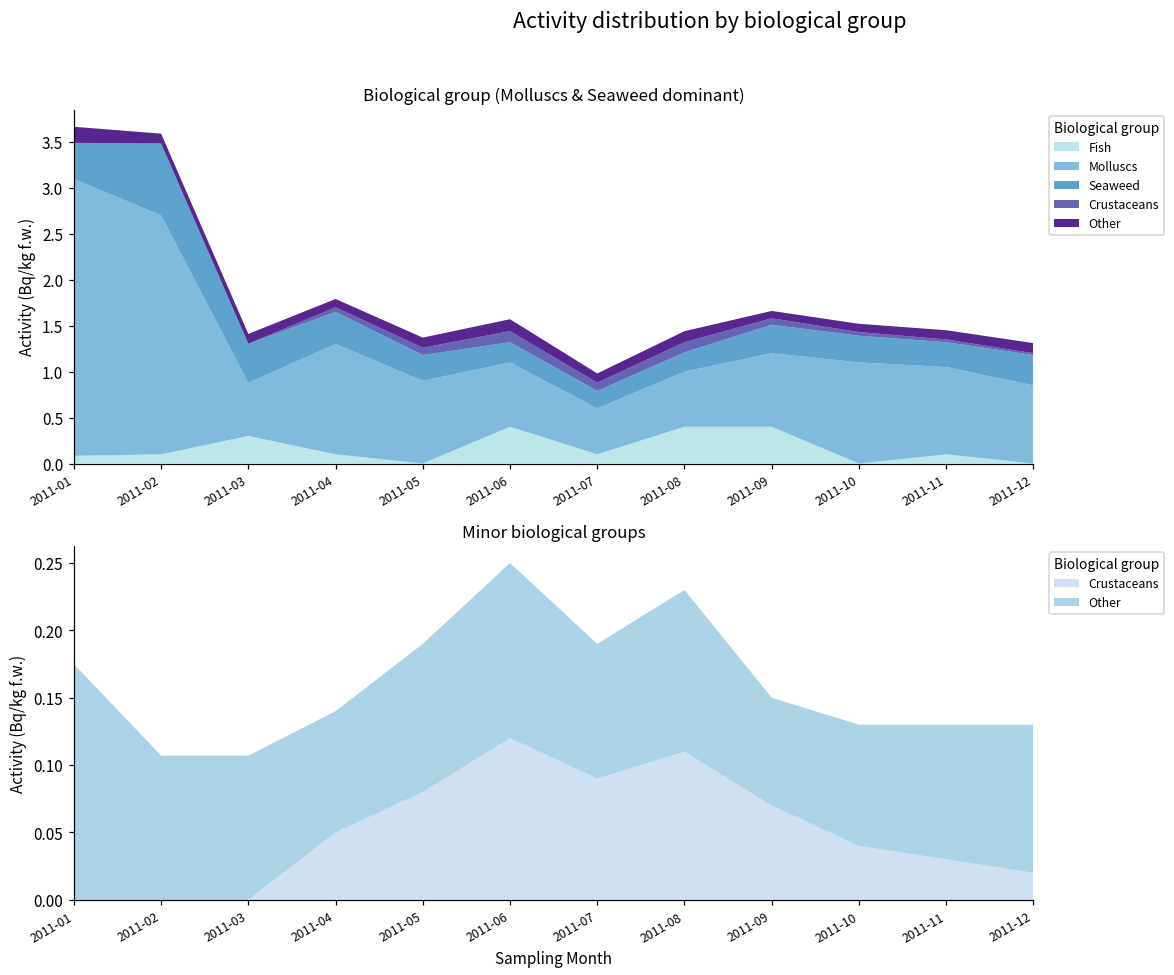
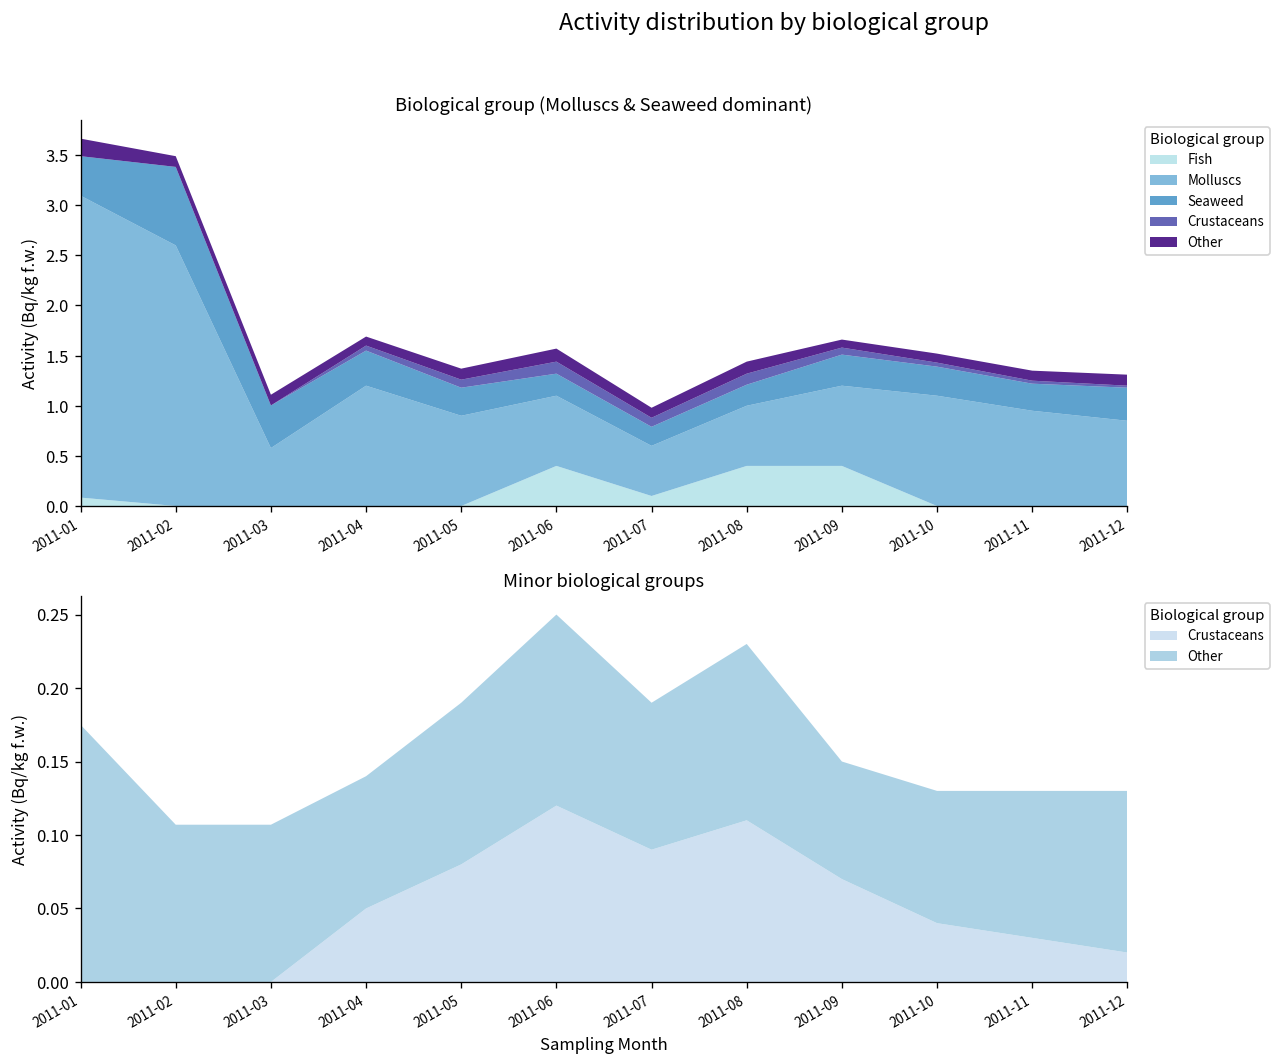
Biological group (Molluscs & Seaweed dominant), Fish, 2011-02: 0.1 -> 0.0
Biological group (Molluscs & Seaweed dominant), Fish, 2011-03: 0.3 -> 0.0
Biological group (Molluscs & Seaweed dominant), Fish, 2011-04: 0.1 -> 0.0
Biological group (Molluscs & Seaweed dominant), Fish, 2011-11: 0.1 -> 0.0
